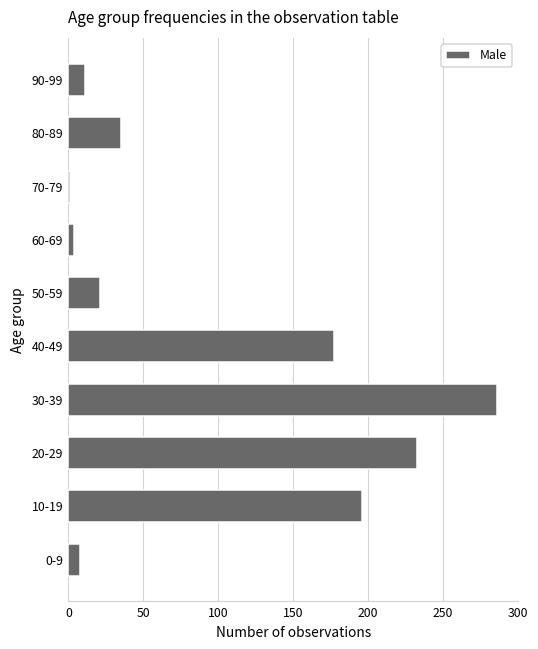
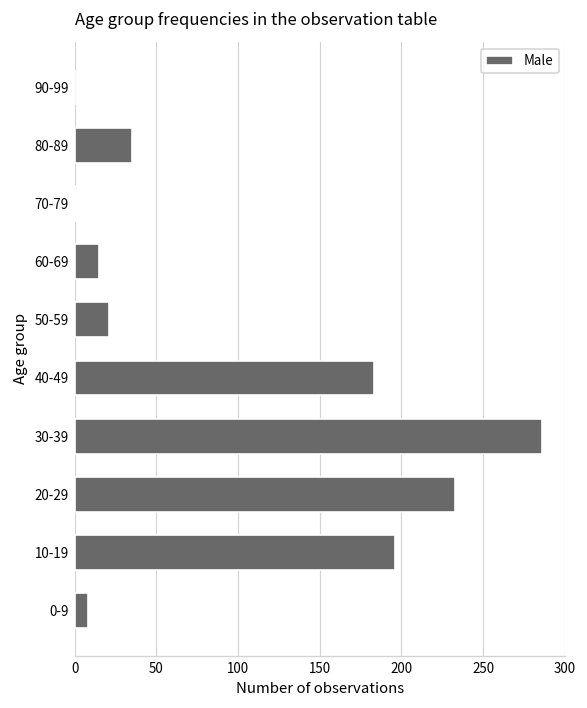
90-99: 11 -> 0
60-69: 4 -> 15
40-49: 177 -> 183
